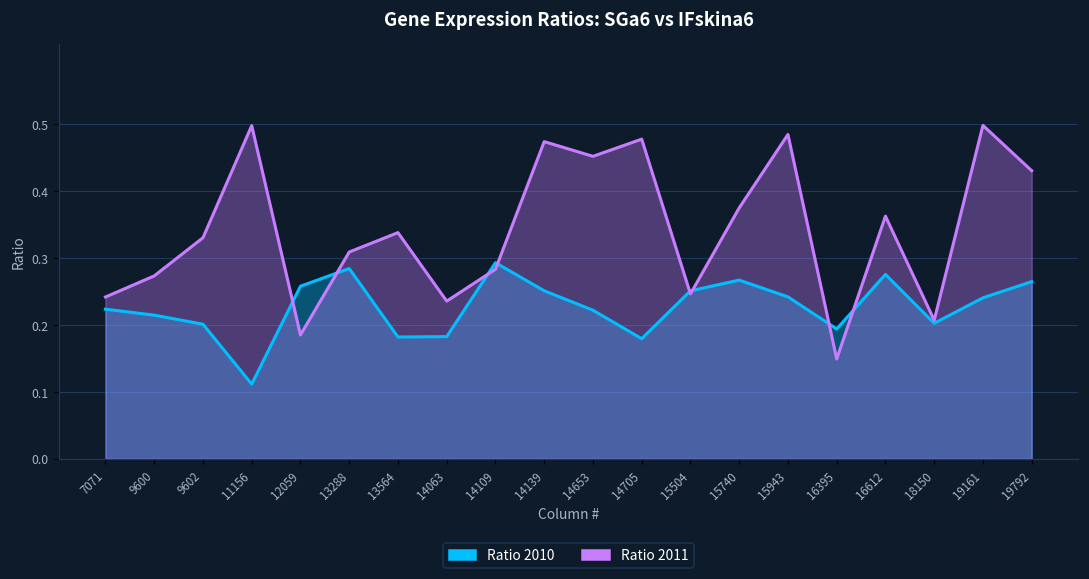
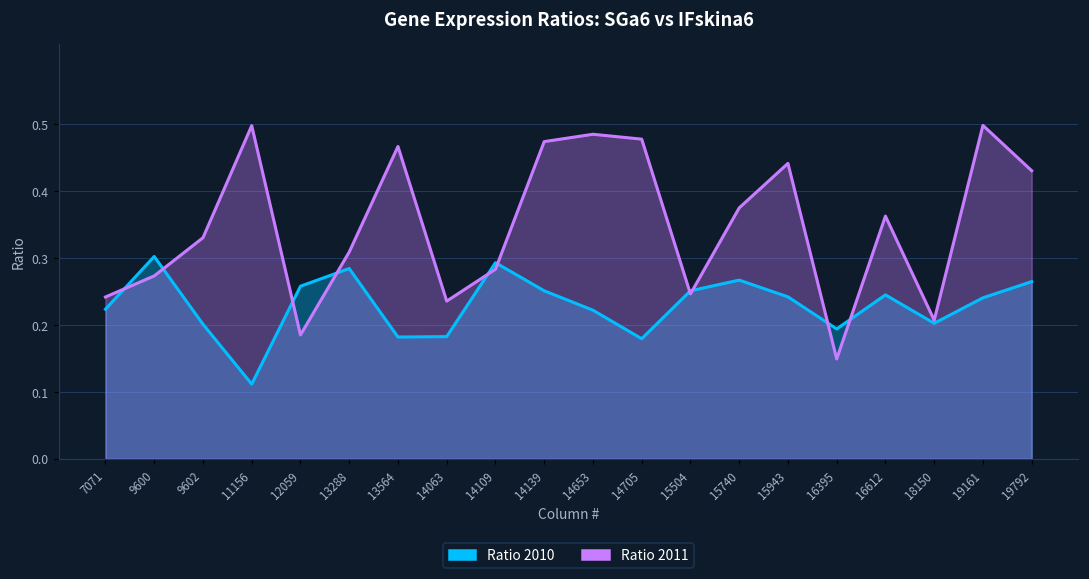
Ratio 2010, 9600: 0.21 -> 0.30
Ratio 2011, 13564: 0.34 -> 0.47
Ratio 2011, 14653: 0.45 -> 0.49
Ratio 2011, 15943: 0.48 -> 0.44
Ratio 2010, 16612: 0.28 -> 0.24
